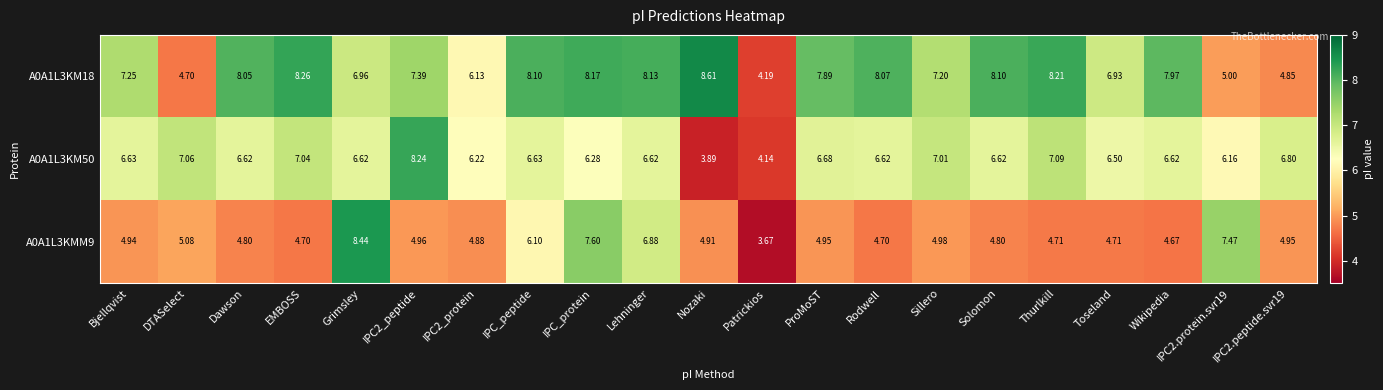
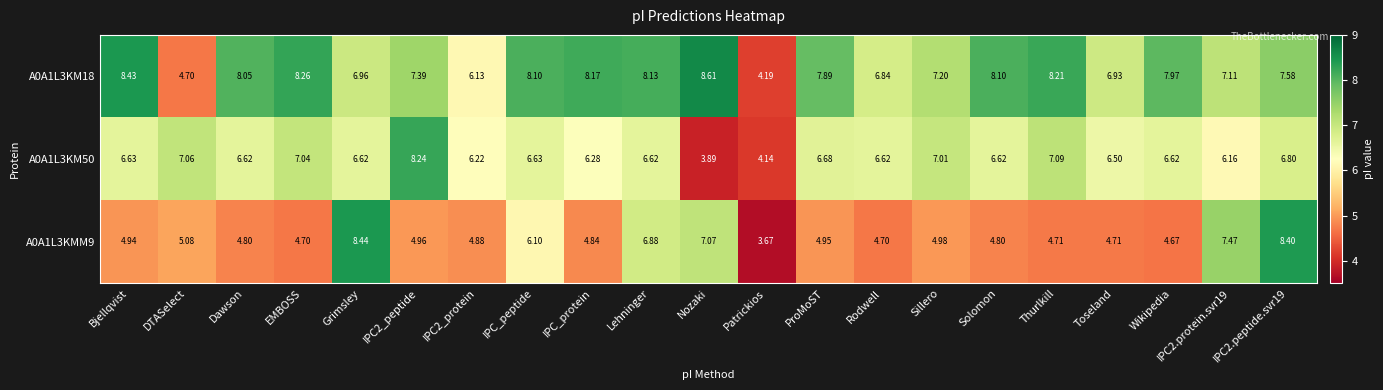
A0A1L3KM18, Bjellqvist: 7.25 -> 8.43
A0A1L3KM18, Rodwell: 8.07 -> 6.84
A0A1L3KM18, IPC2.protein.svr19: 5.00 -> 7.11
A0A1L3KM18, IPC2.peptide.svr19: 4.85 -> 7.58
A0A1L3KMM9, IPC_protein: 7.60 -> 4.84
A0A1L3KMM9, Nozaki: 4.91 -> 7.07
A0A1L3KMM9, IPC2.peptide.svr19: 4.95 -> 8.40
